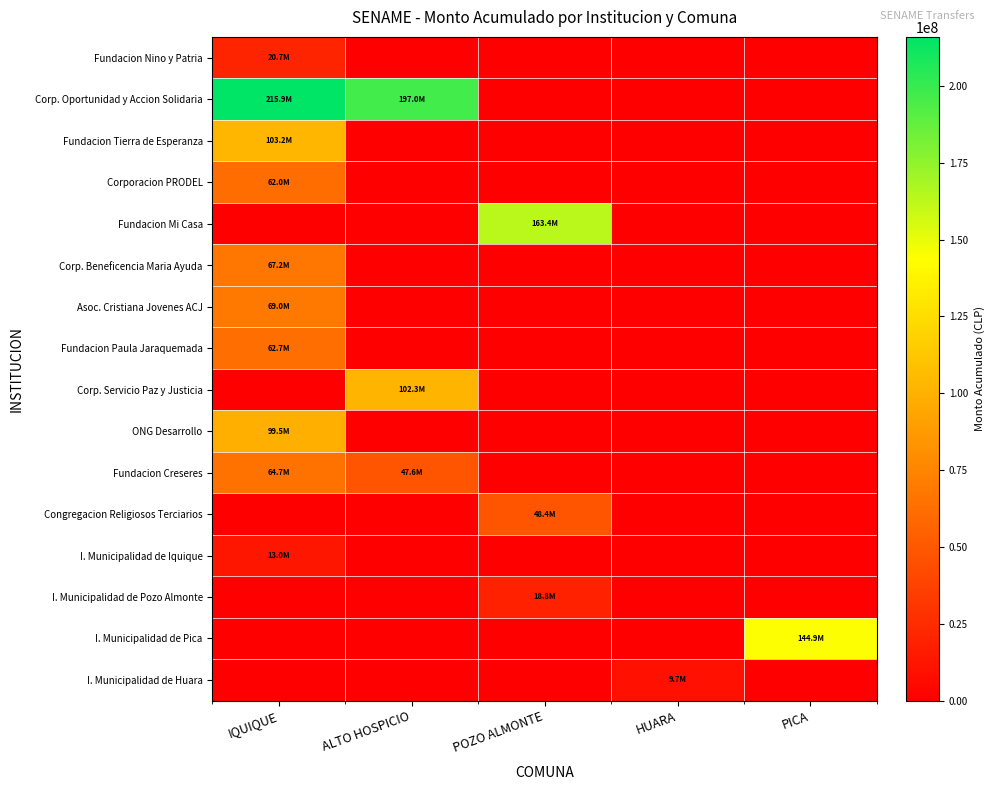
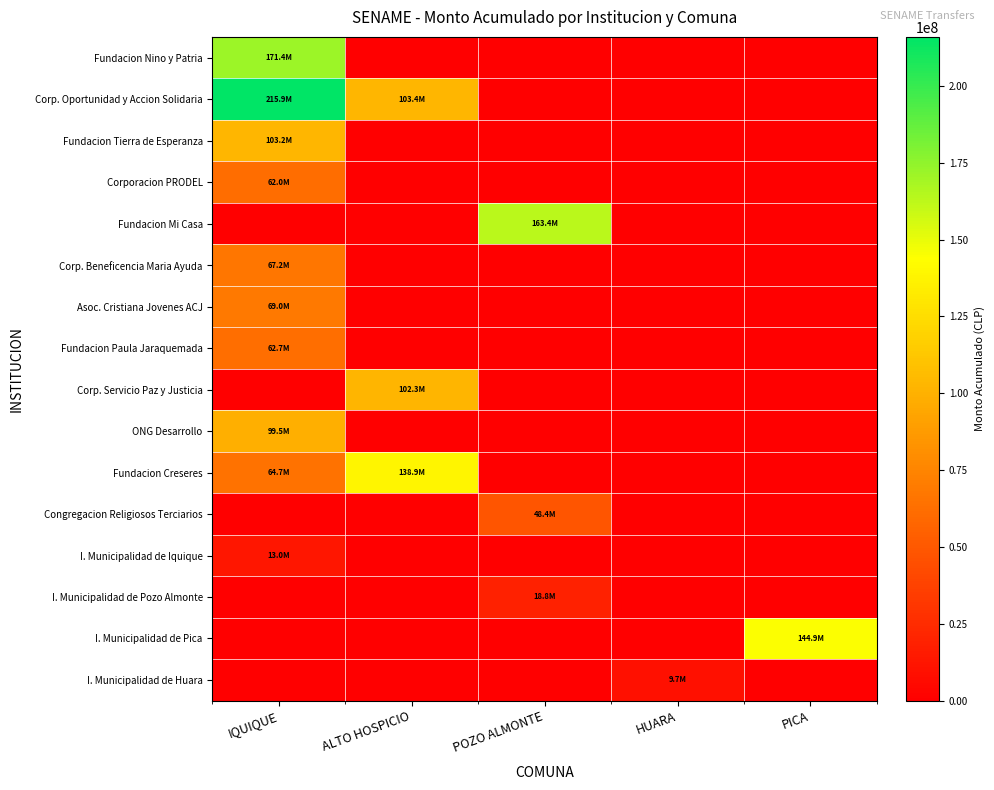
Fundacion Nino y Patria, IQUIQUE: 20.7M -> 171.4M
Corp. Oportunidad y Accion Solidaria, ALTO HOSPICIO: 197.0M -> 103.4M
Fundacion Creseres, ALTO HOSPICIO: 47.6M -> 138.9M
